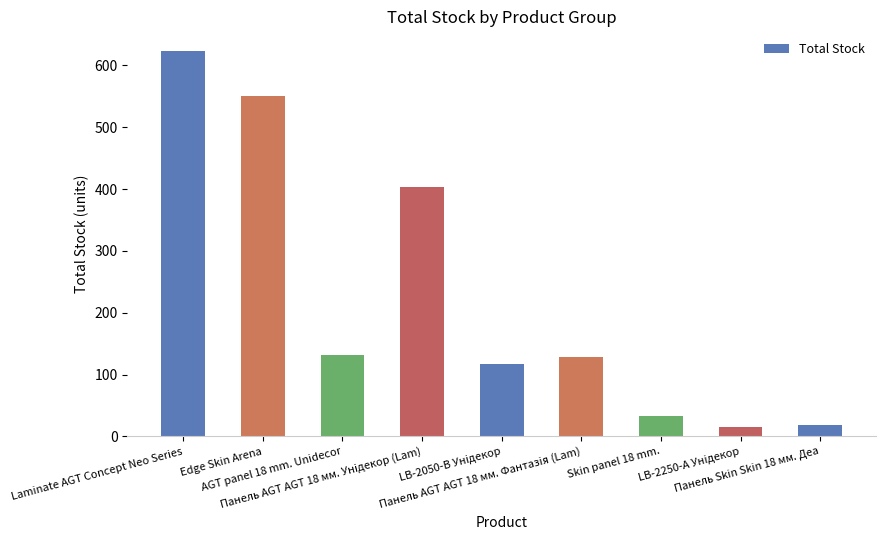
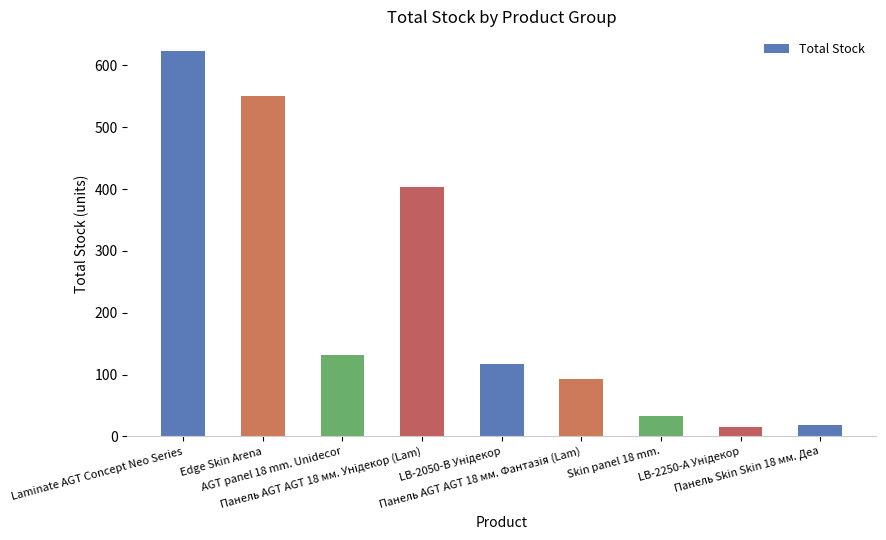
Панель AGT AGT 18 мм. Фантазія (Lam): 130 -> 90
